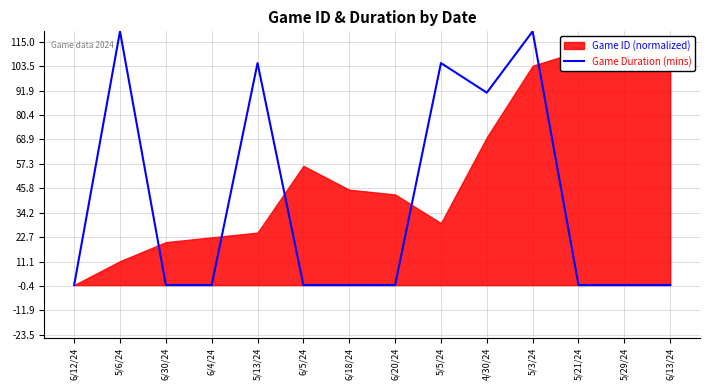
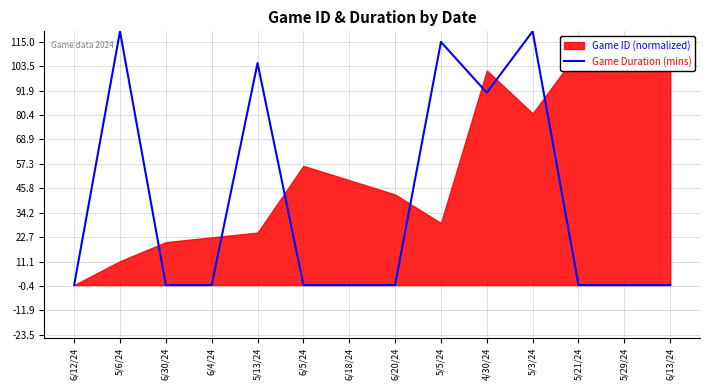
Game ID (normalized), 6/18/24: 45 -> 50
Game Duration (mins), 5/5/24: 105 -> 115
Game ID (normalized), 4/30/24: 70 -> 101
Game ID (normalized), 5/3/24: 104 -> 81
